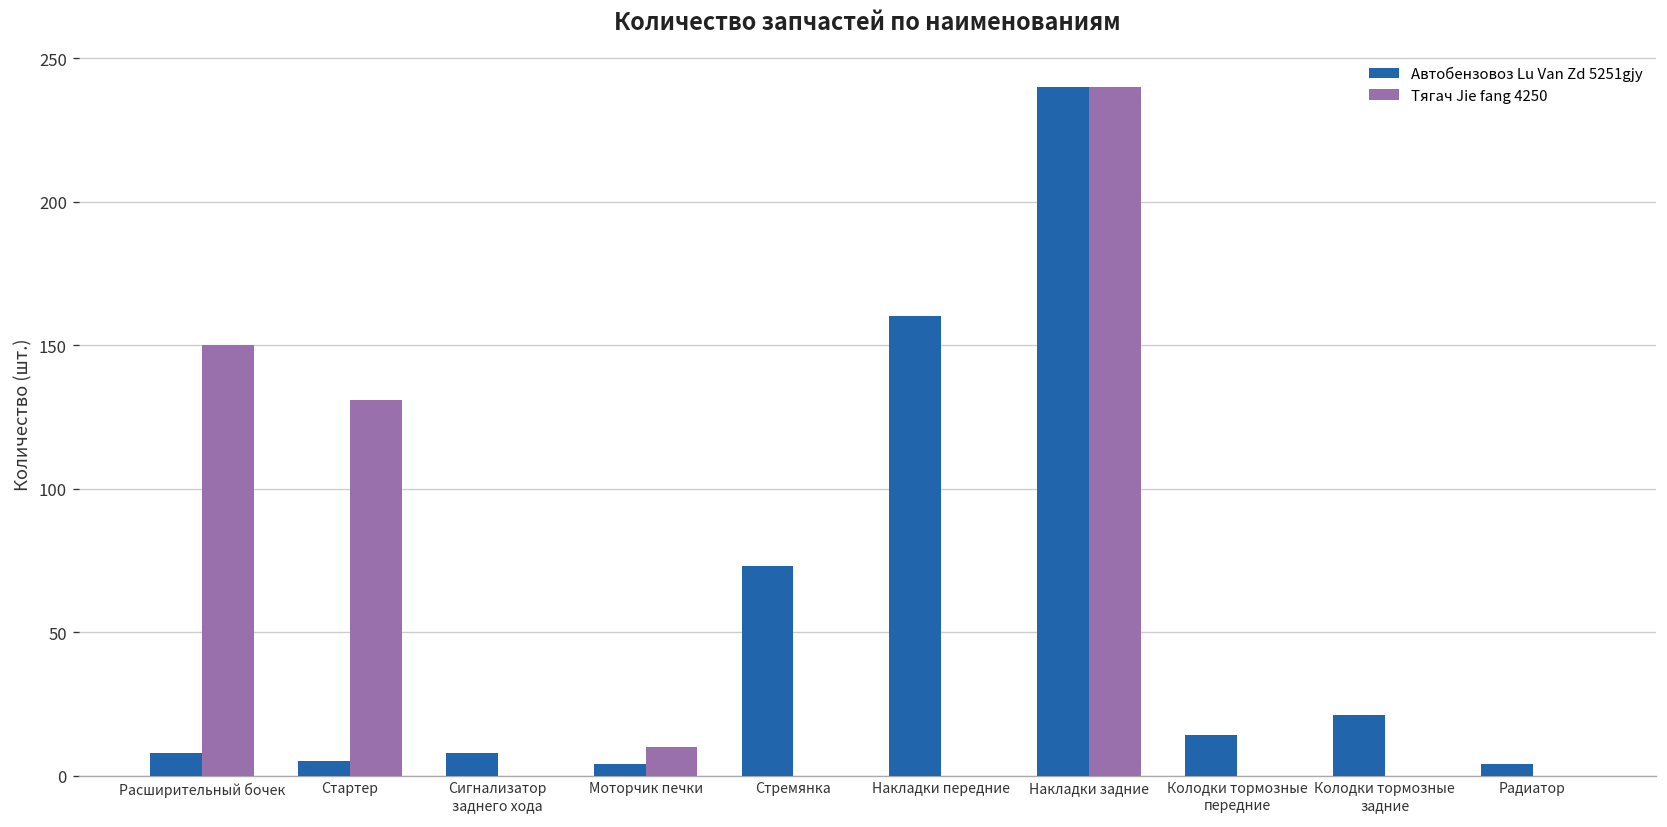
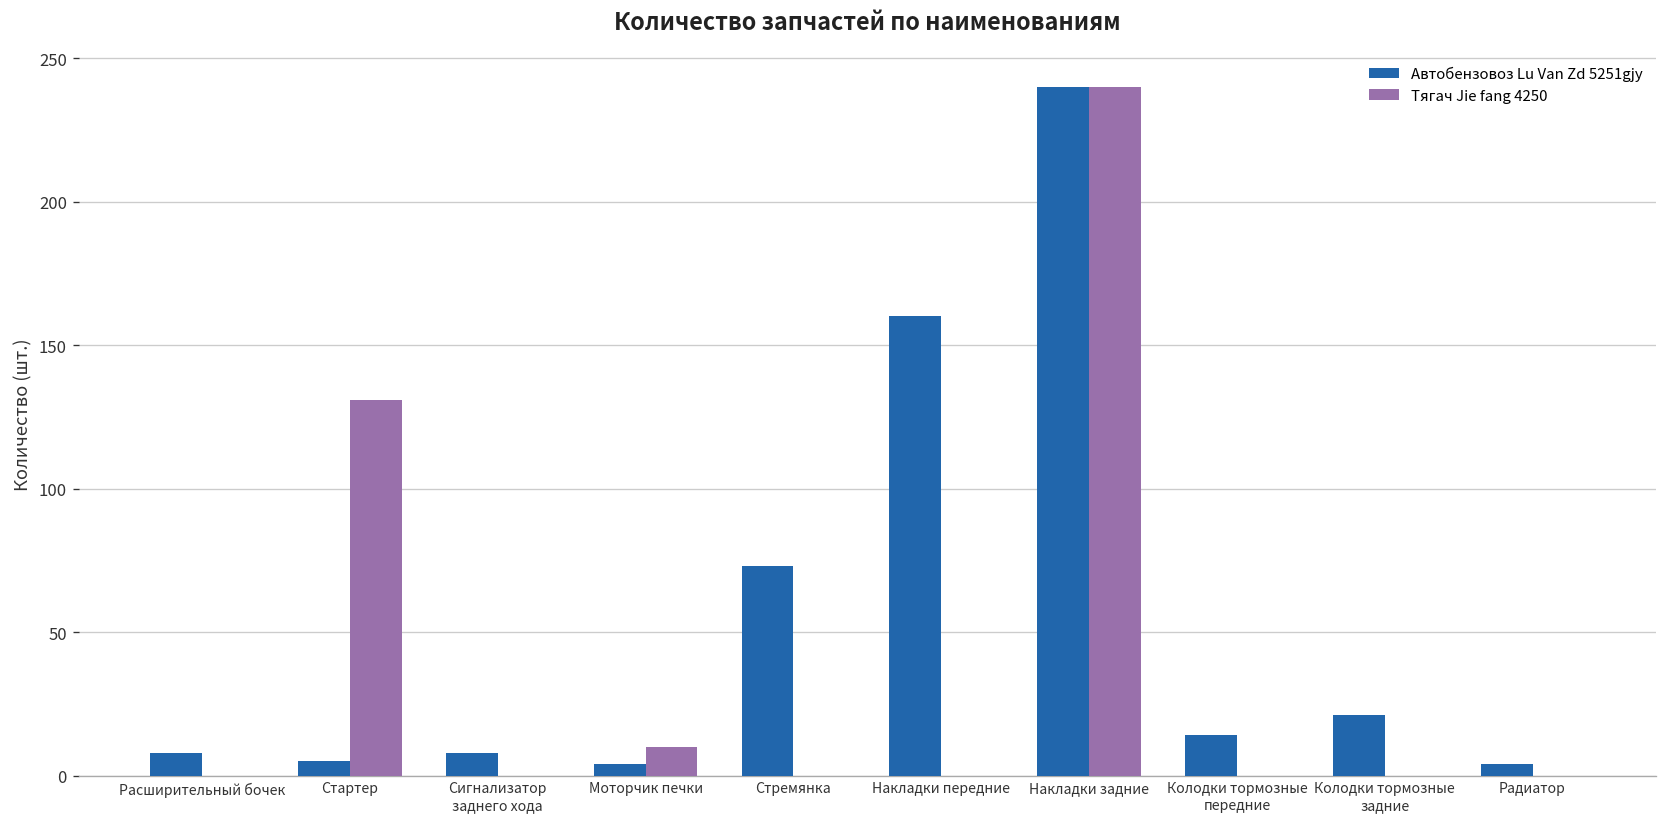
Тягач Jie fang 4250, Расширительный бочек: 150 -> 0
